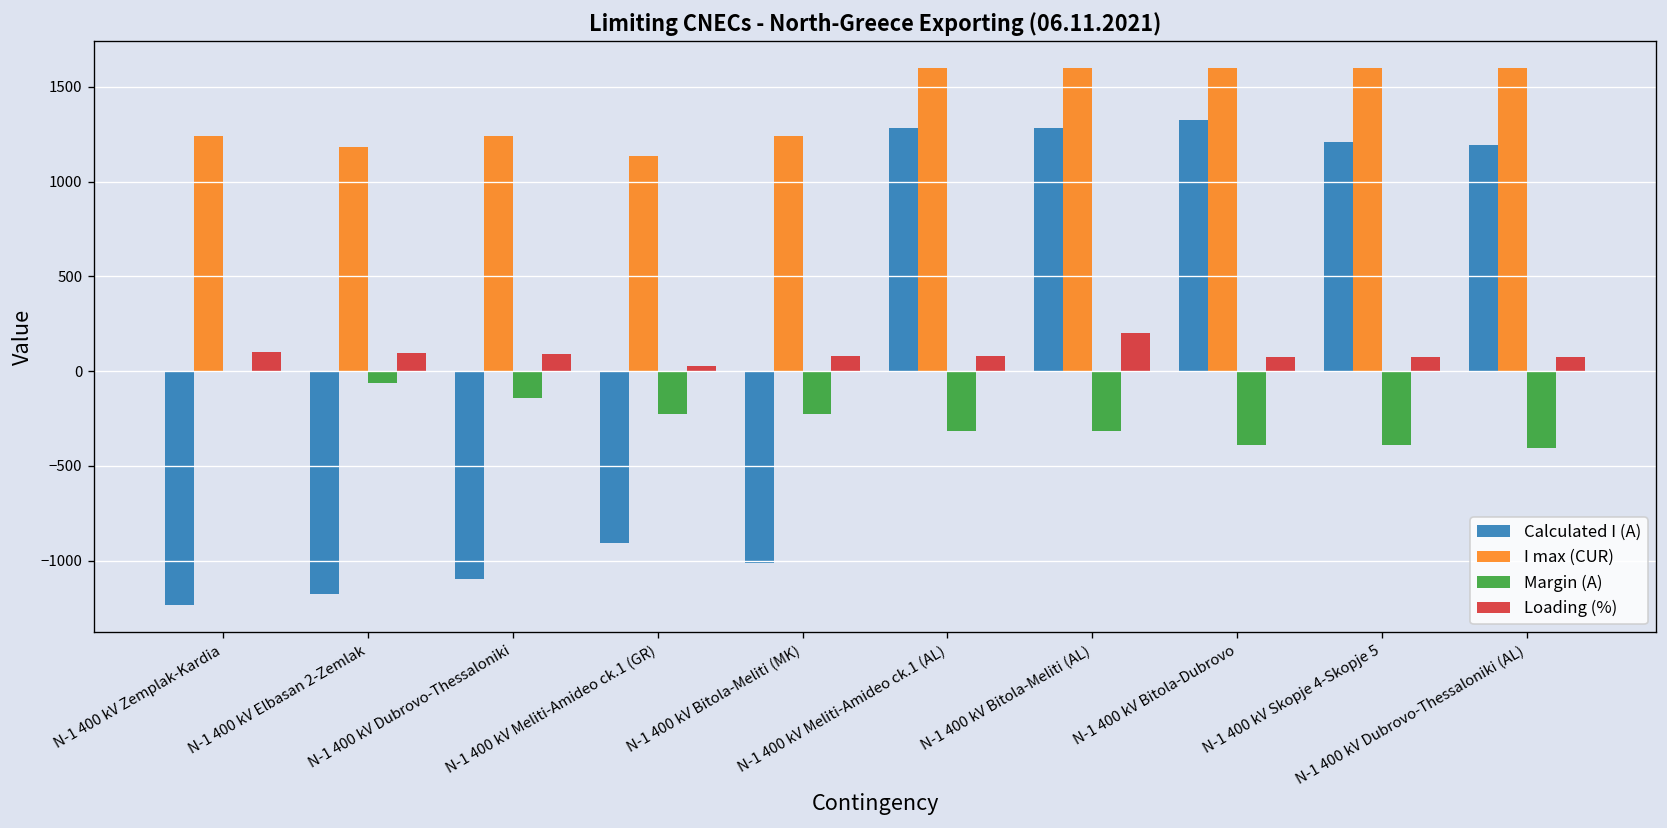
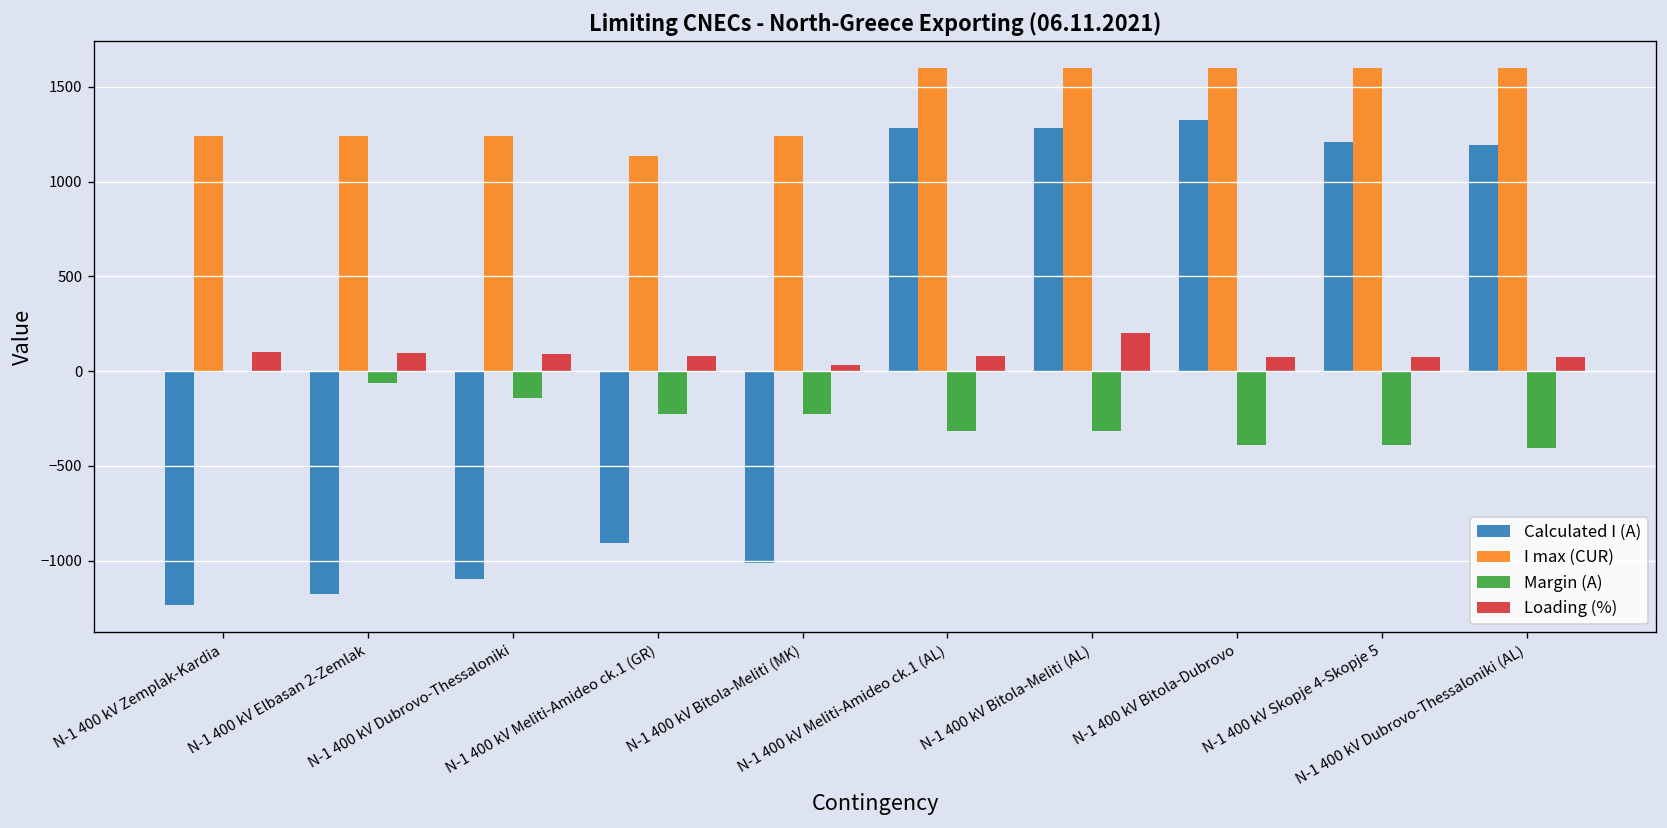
I max (CUR), N-1 400 kV Elbasan 2-Zemlak: 1180 -> 1240
Loading (%), N-1 400 kV Meliti-Amideo ck.1 (GR): 30 -> 80
Loading (%), N-1 400 kV Bitola-Meliti (MK): 80 -> 30
